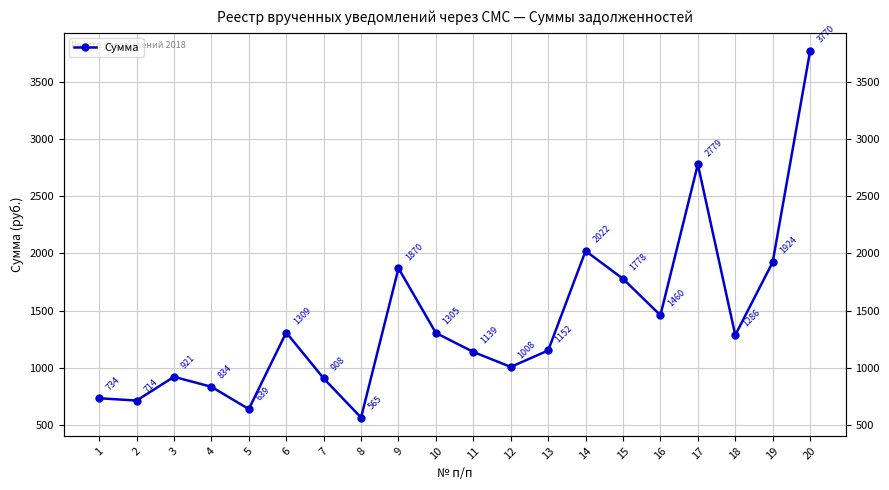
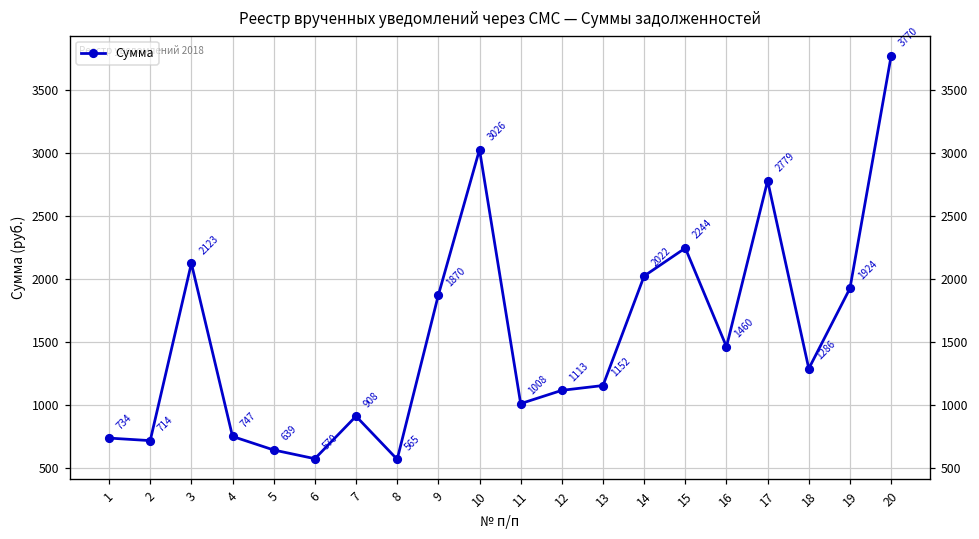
3: 921 -> 2123
4: 834 -> 747
6: 1309 -> 570
10: 1305 -> 3026
11: 1139 -> 1008
12: 1008 -> 1113
15: 1778 -> 2244
